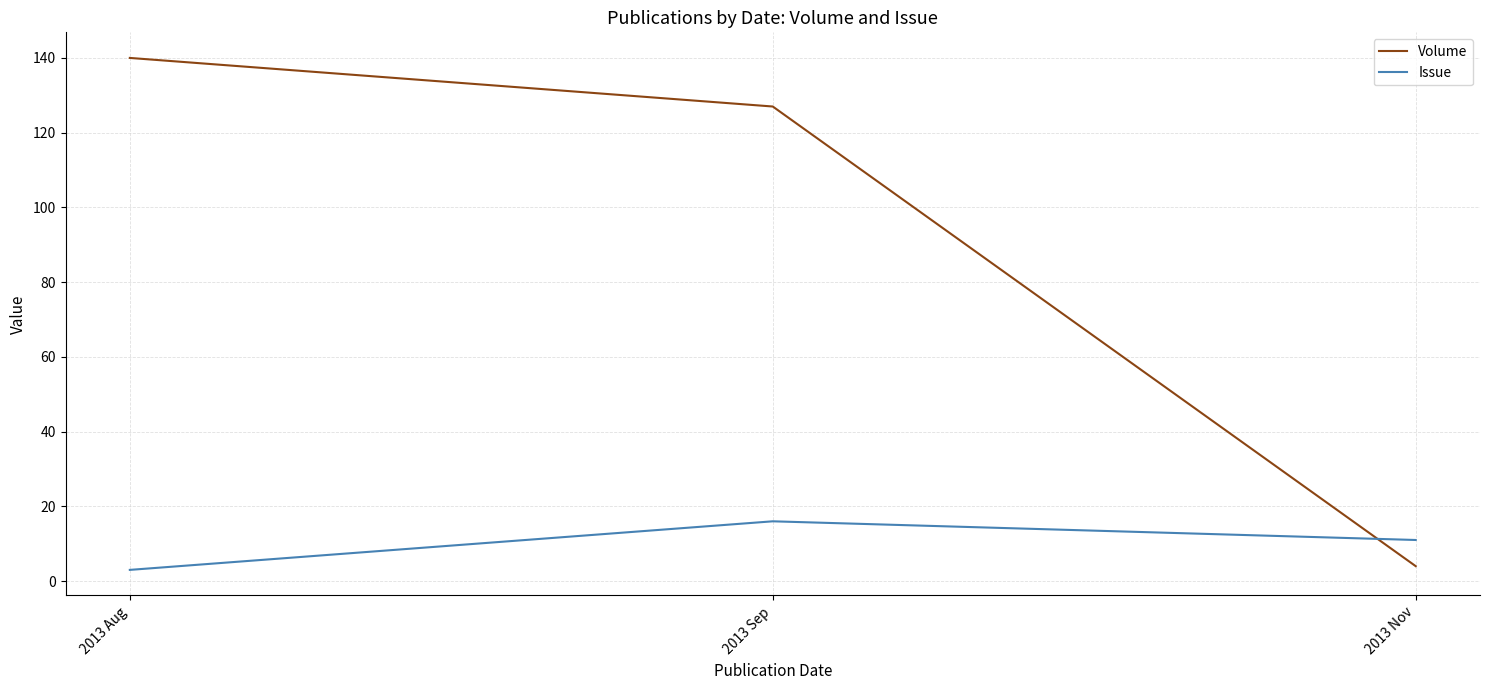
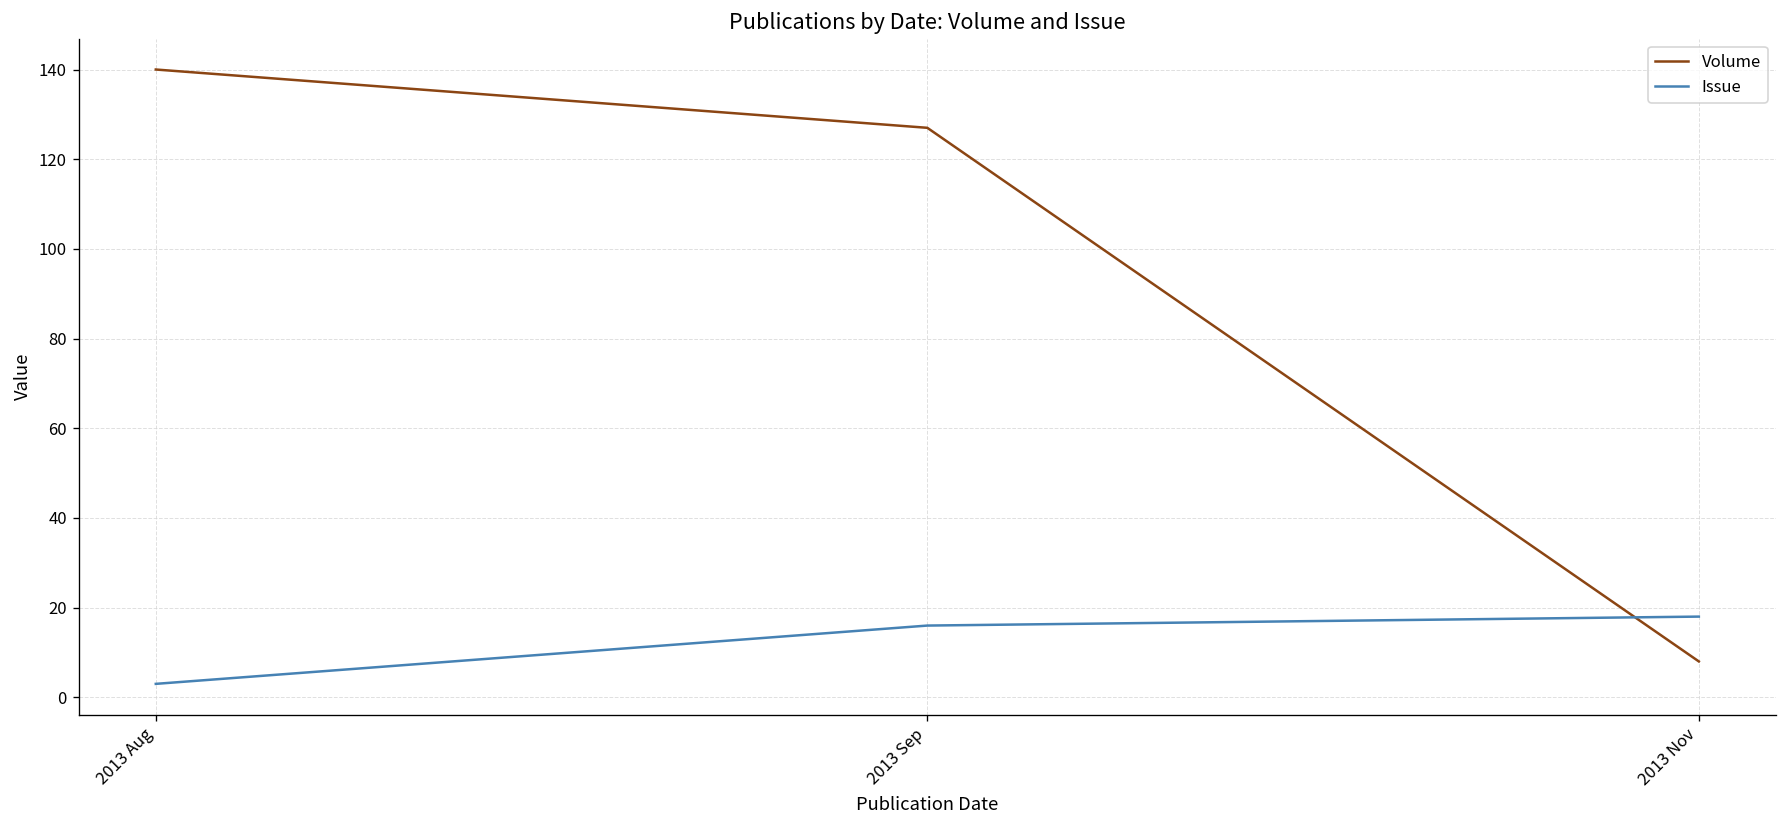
Volume, 2013 Nov: 4 -> 8
Issue, 2013 Nov: 11 -> 18
